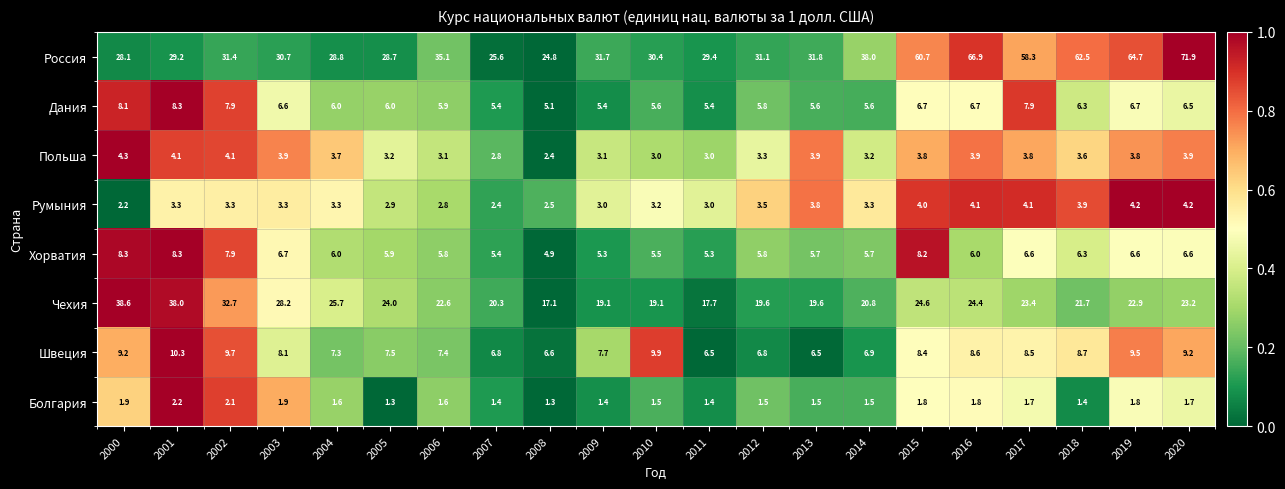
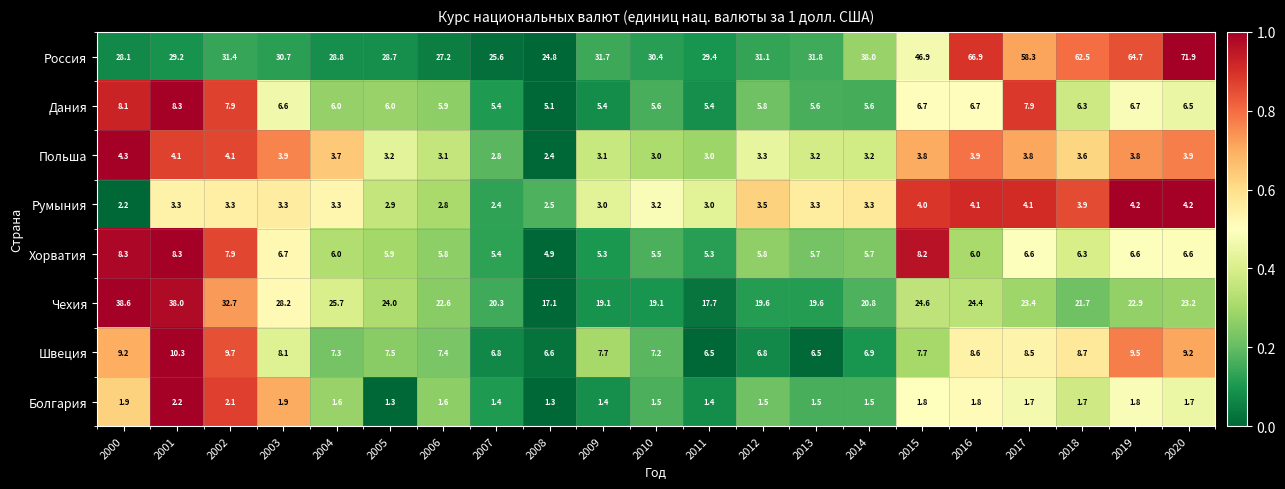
Россия, 2006: 35.1 -> 27.2
Россия, 2015: 60.7 -> 46.9
Польша, 2013: 3.9 -> 3.2
Румыния, 2013: 3.8 -> 3.3
Швеция, 2010: 9.9 -> 7.2
Швеция, 2015: 8.4 -> 7.7
Болгария, 2018: 1.4 -> 1.7
